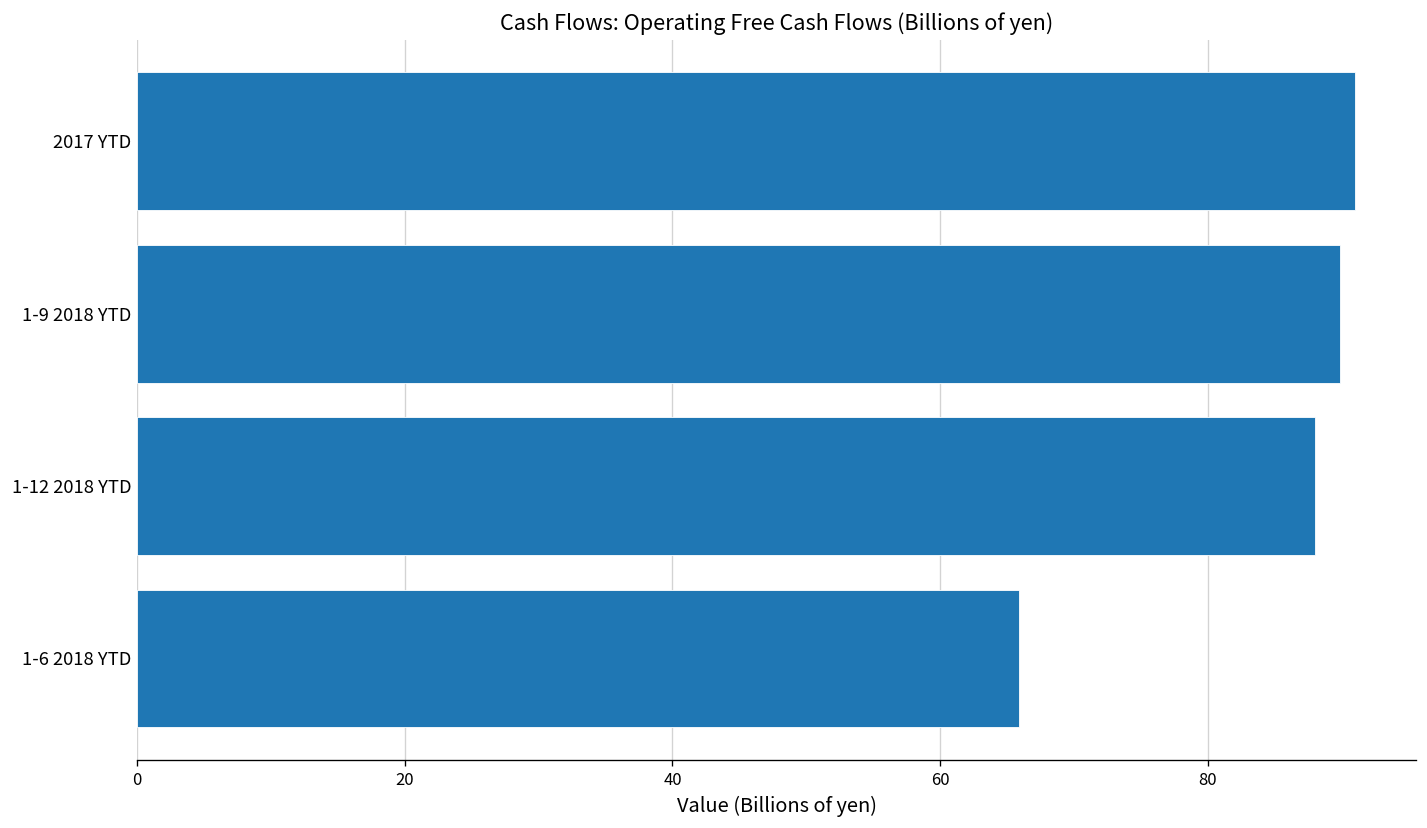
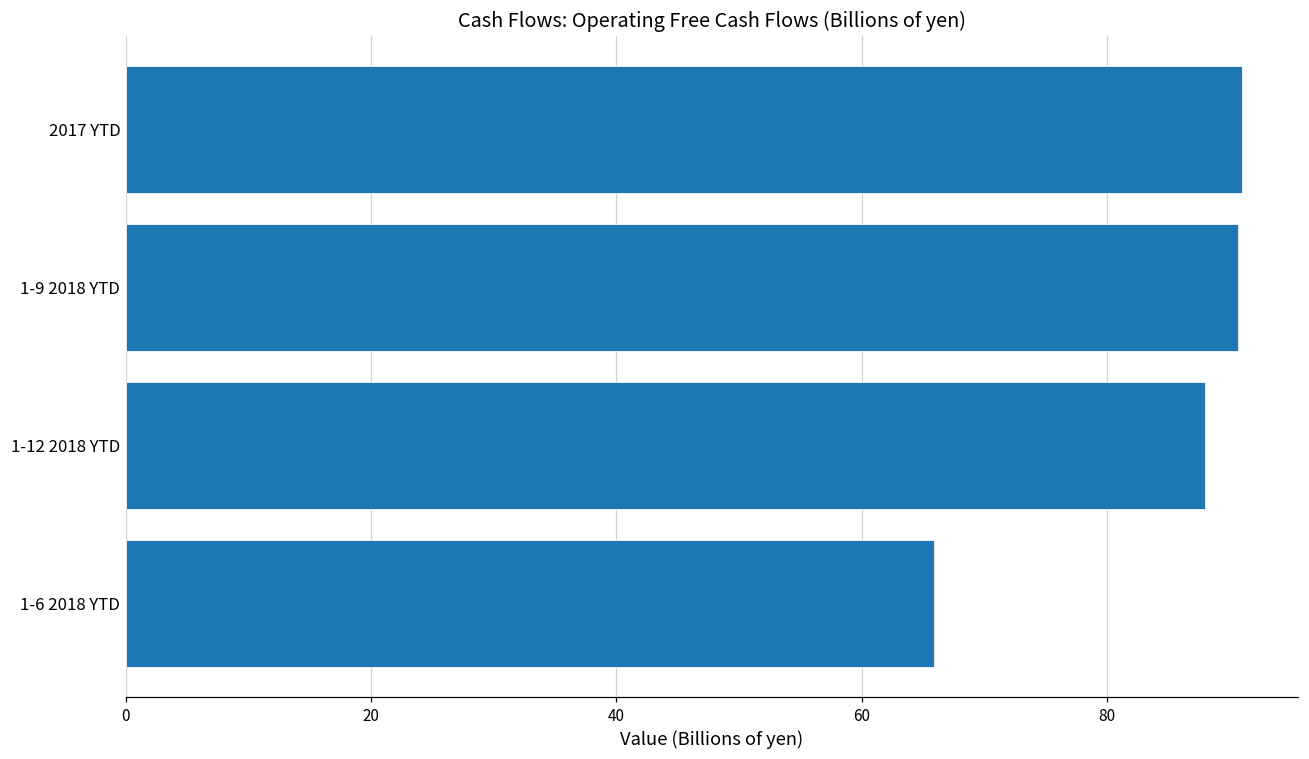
1-9 2018 YTD: 89.9 -> 90.7
